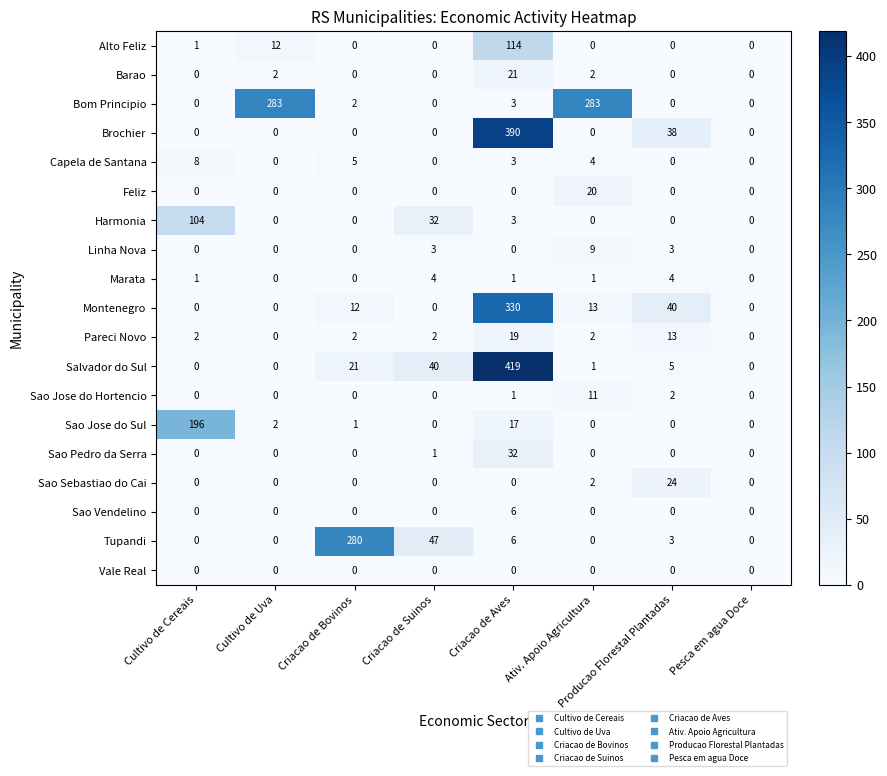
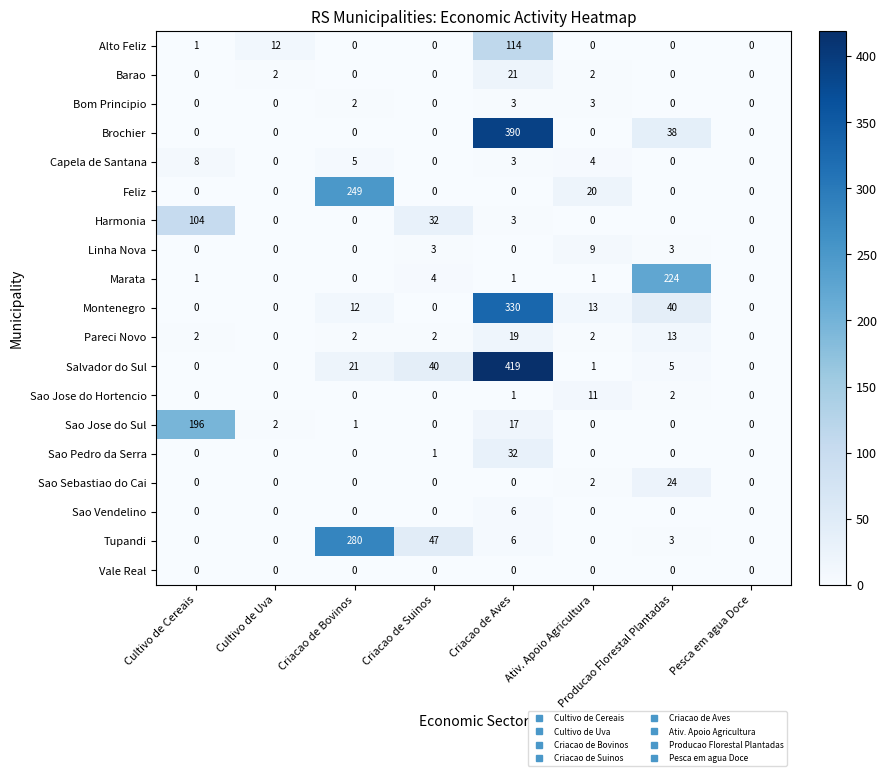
Bom Principio, Cultivo de Uva: 283 -> 0
Bom Principio, Ativ. Apoio Agricultura: 283 -> 3
Feliz, Criacao de Bovinos: 0 -> 249
Marata, Producao Florestal Plantadas: 4 -> 224
